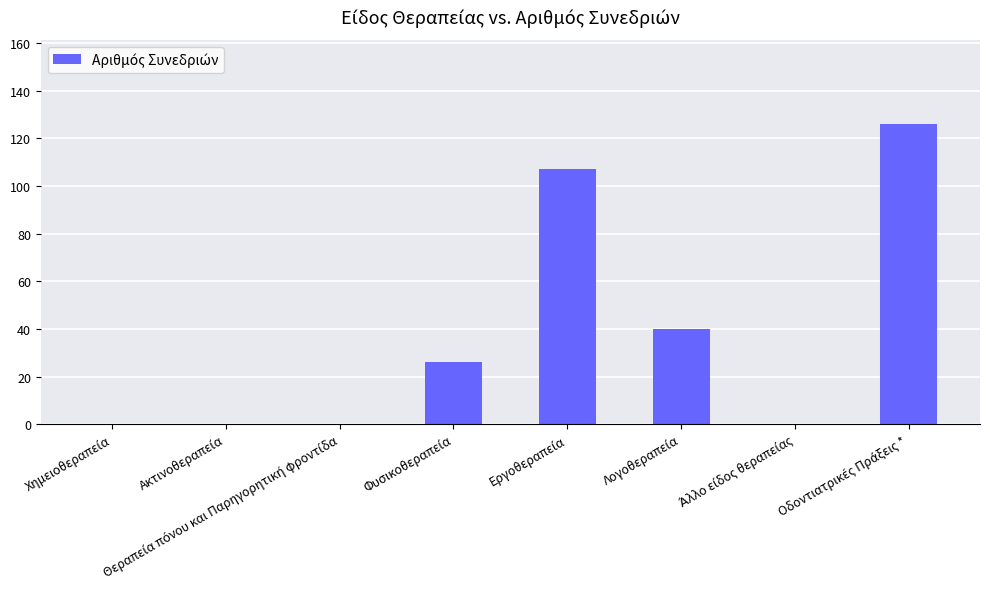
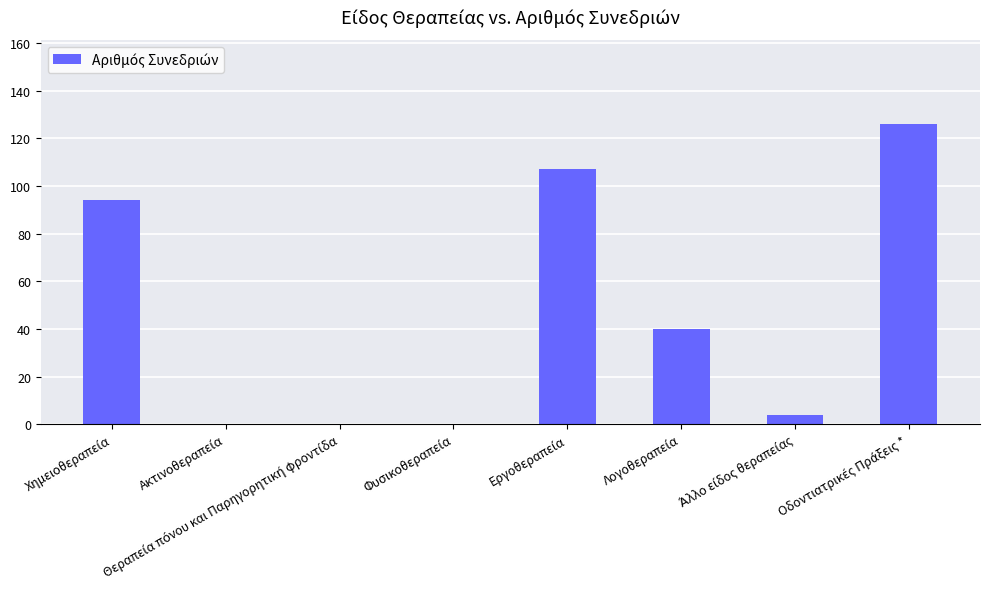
Χημειοθεραπεία: 0 -> 94
Φυσικοθεραπεία: 26 -> 0
Άλλο είδος θεραπείας: 0 -> 4
